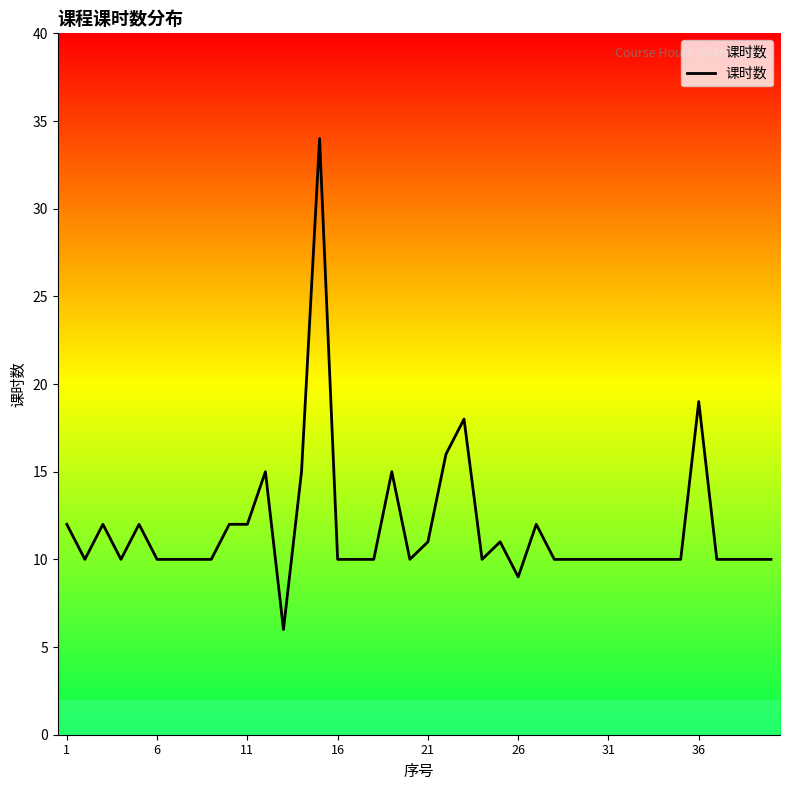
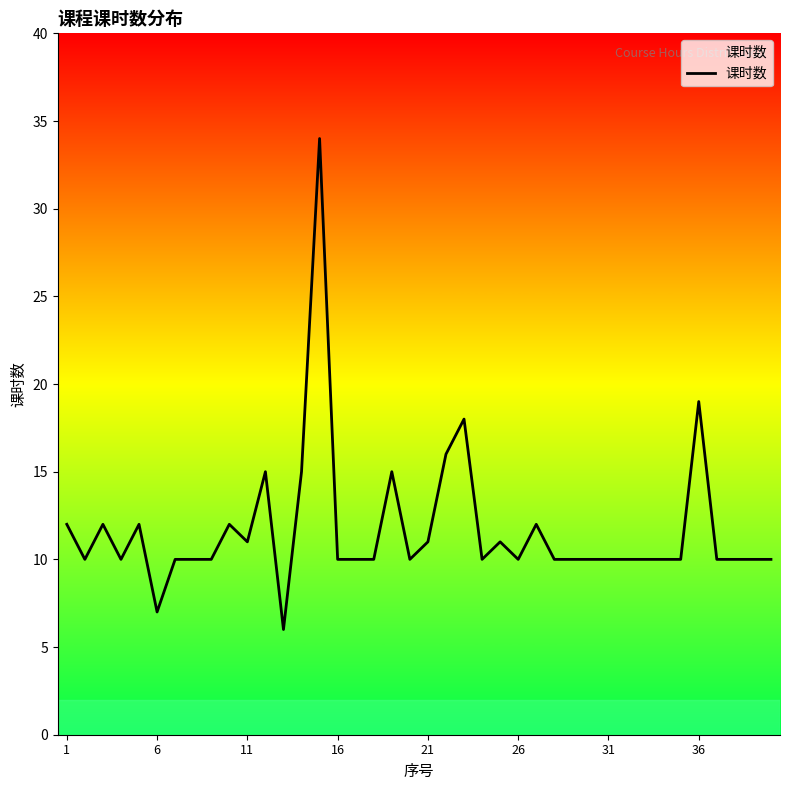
6: 10 -> 7
11: 12 -> 11
26: 9 -> 10
